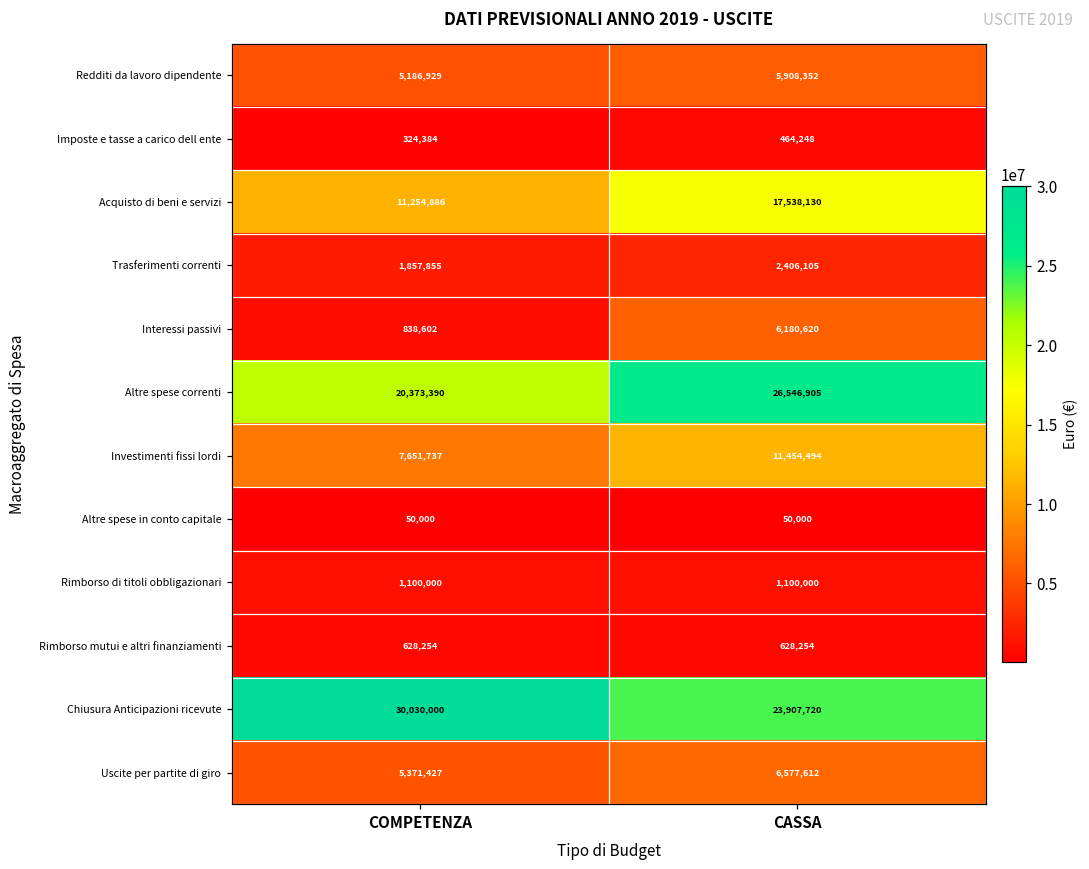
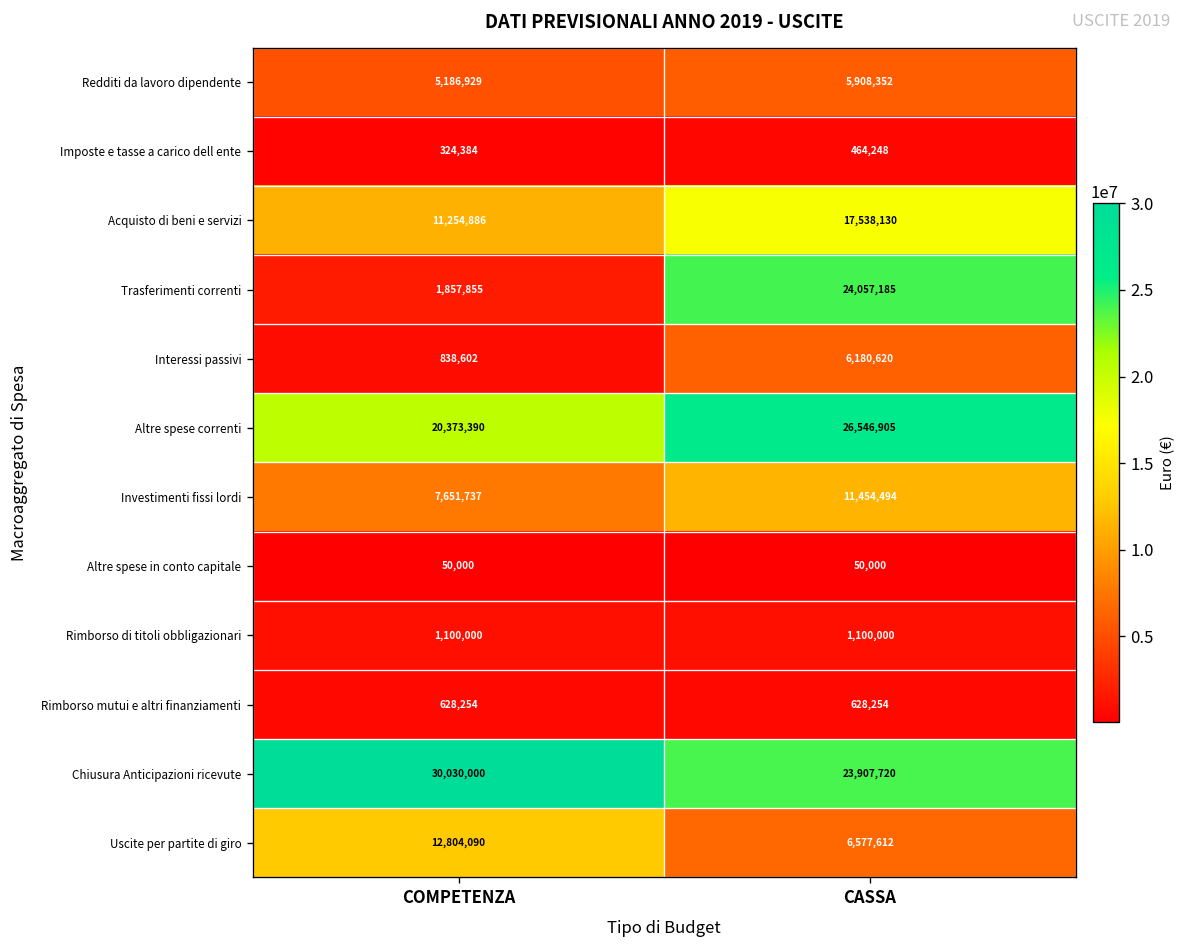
Trasferimenti correnti, CASSA: 2,406,105 -> 24,057,185
Uscite per partite di giro, COMPETENZA: 5,371,427 -> 12,804,090
